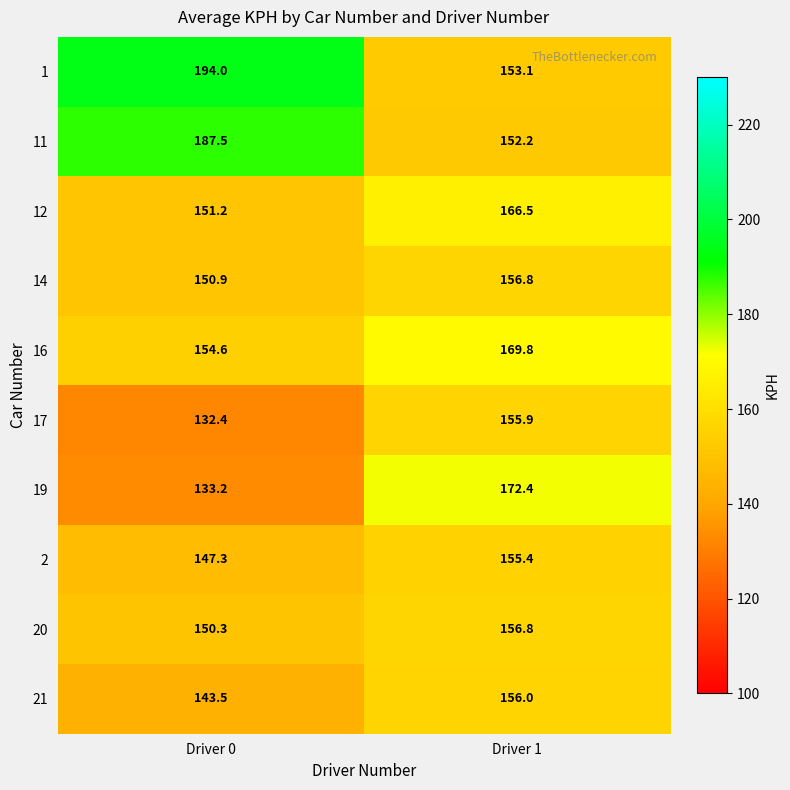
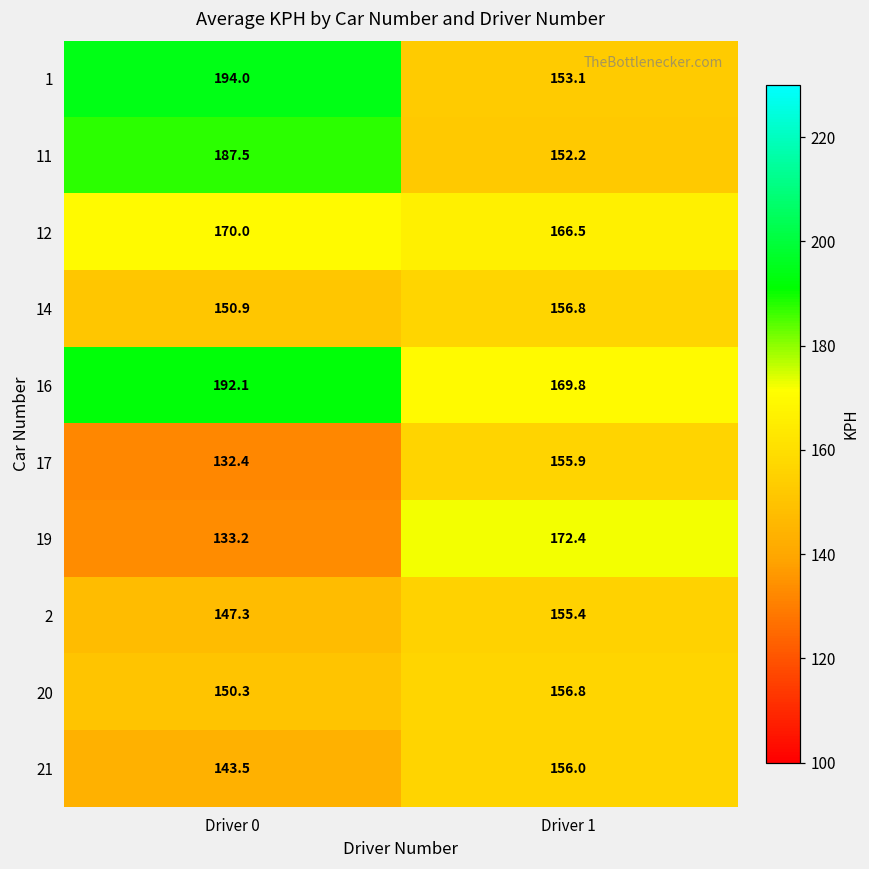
12, Driver 0: 151.2 -> 170.0
16, Driver 0: 154.6 -> 192.1
